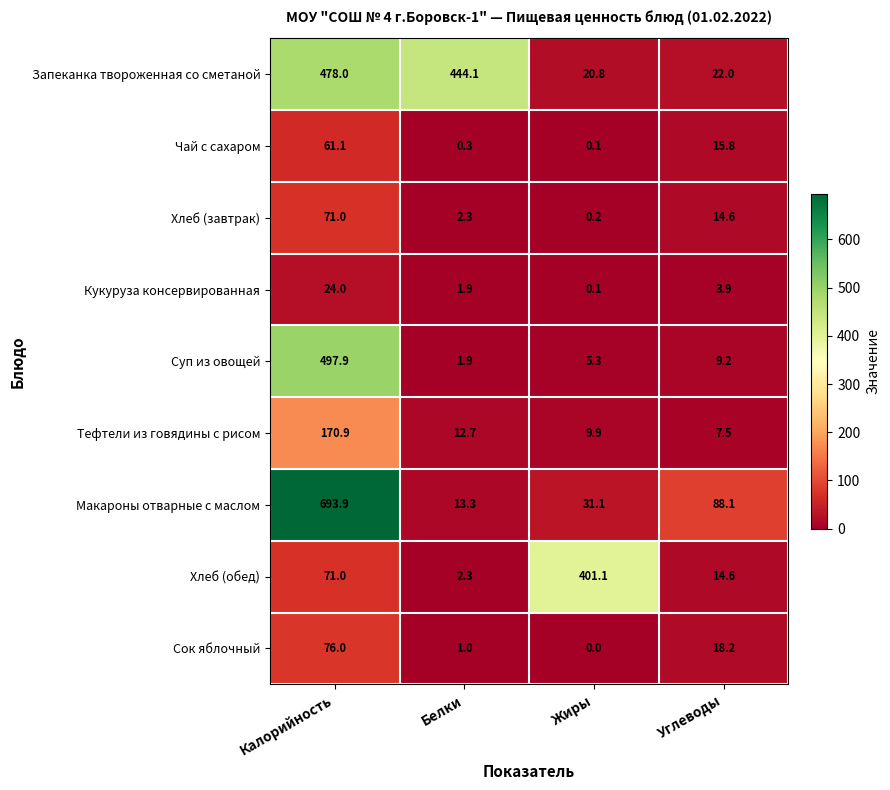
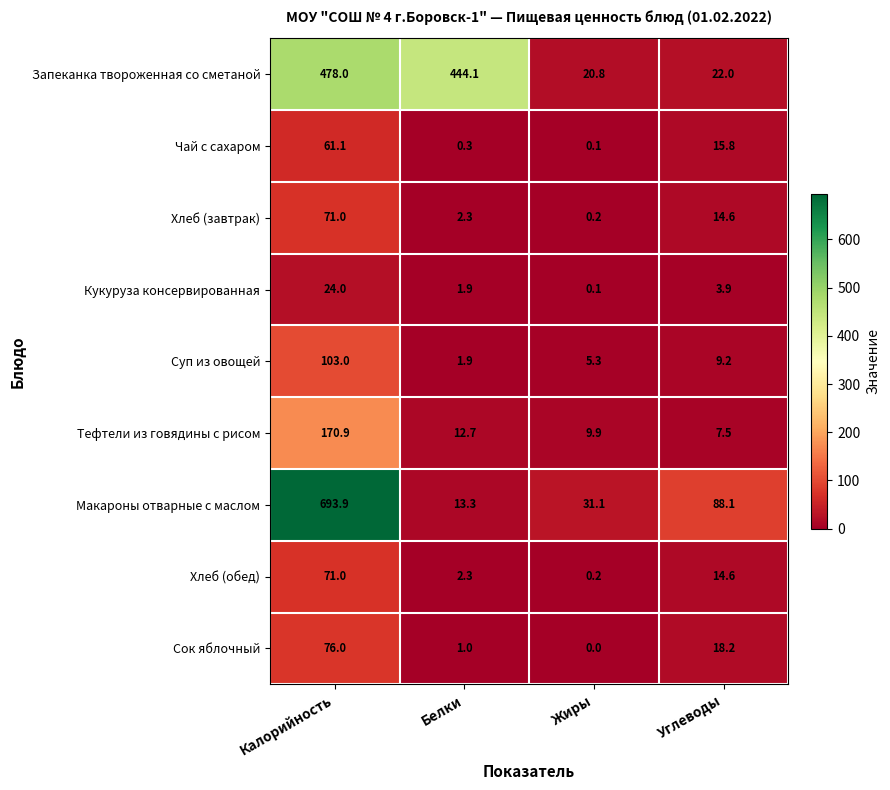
Суп из овощей, Калорийность: 497.9 -> 103.0
Хлеб (обед), Жиры: 401.1 -> 0.2
